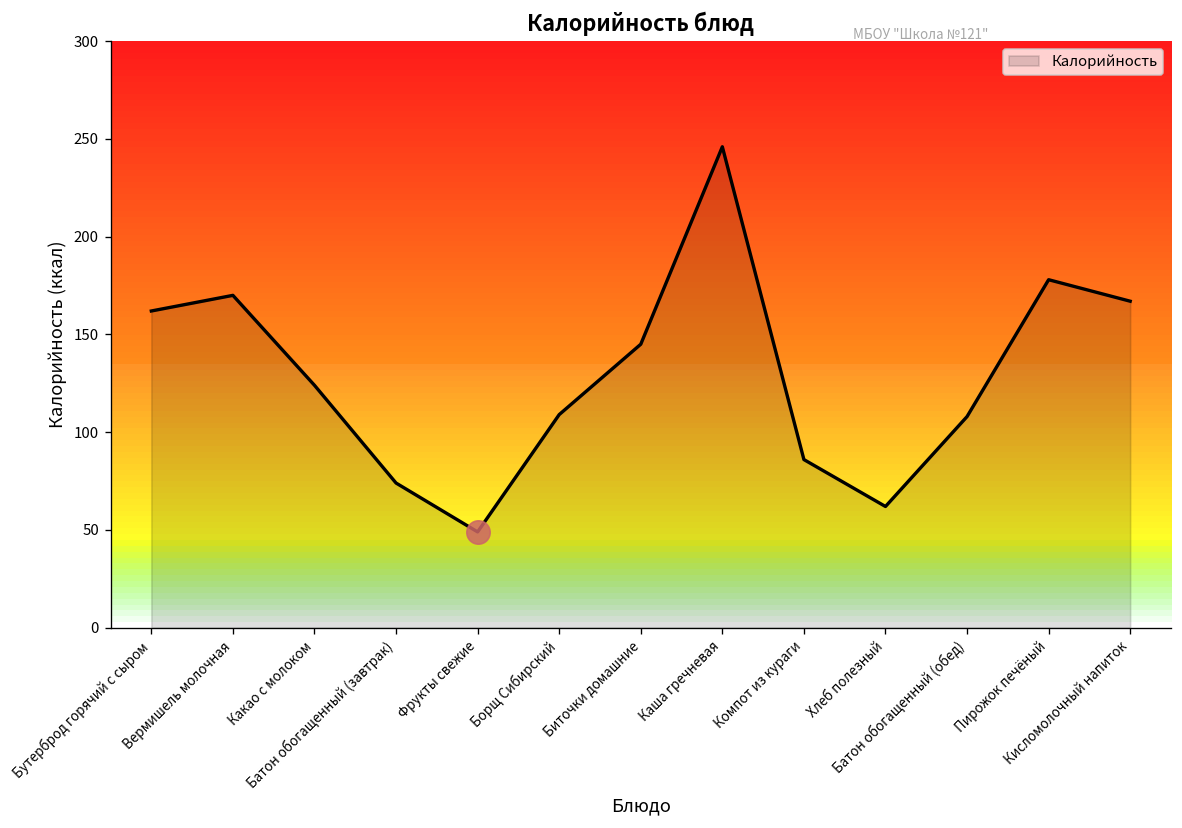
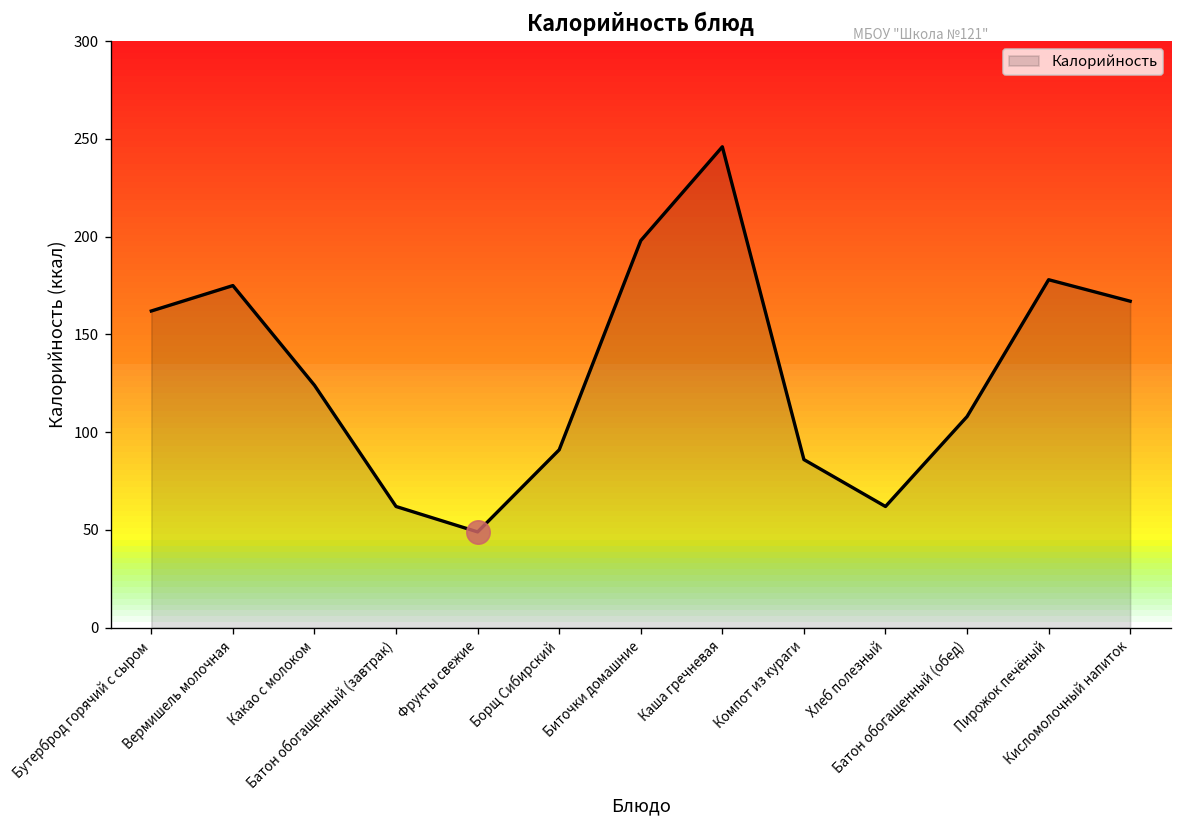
Калорийность, Вермишель молочная: 170 -> 175
Калорийность, Батон обогащенный (завтрак): 74 -> 62
Калорийность, Борщ Сибирский: 109 -> 91
Калорийность, Биточки домашние: 145 -> 198
